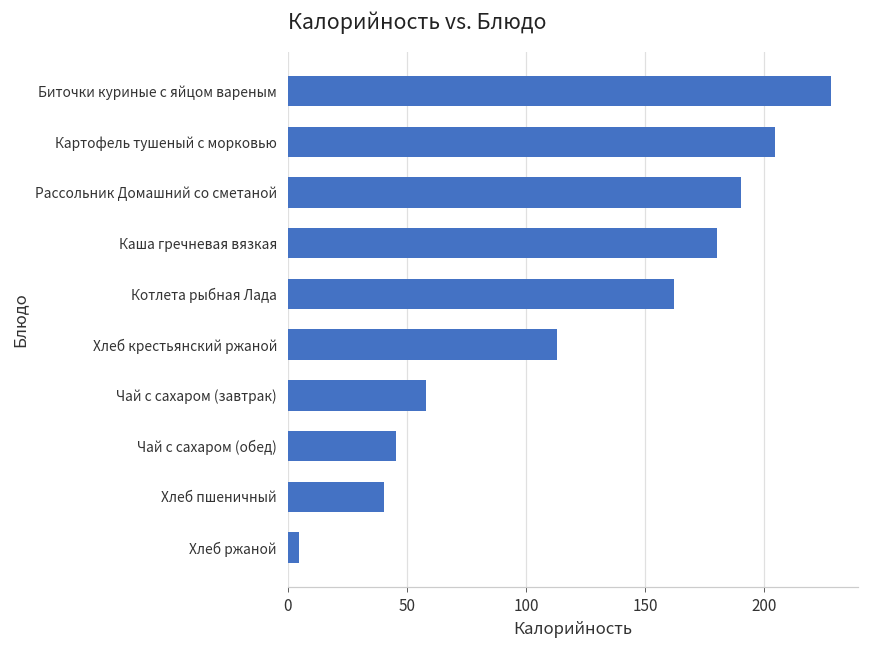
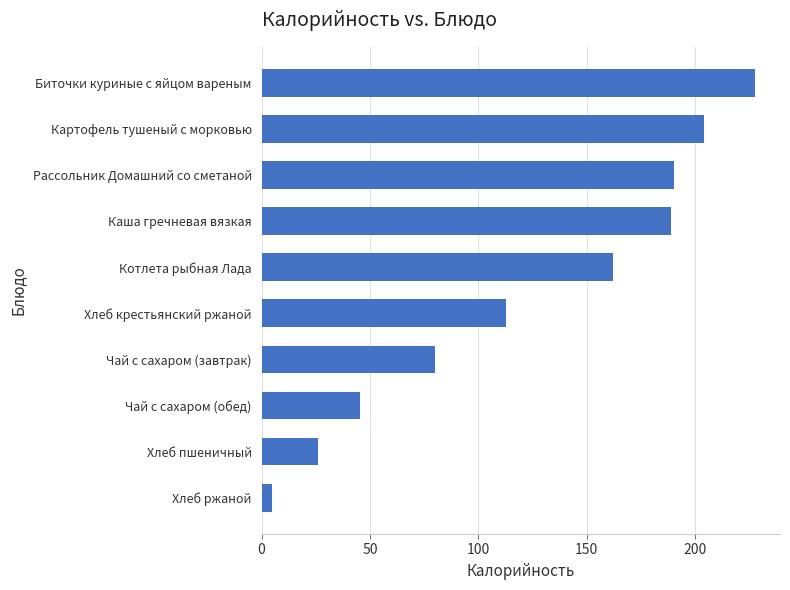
Каша гречневая вязкая: 180 -> 189
Чай с сахаром (завтрак): 58 -> 80
Хлеб пшеничный: 40 -> 26
